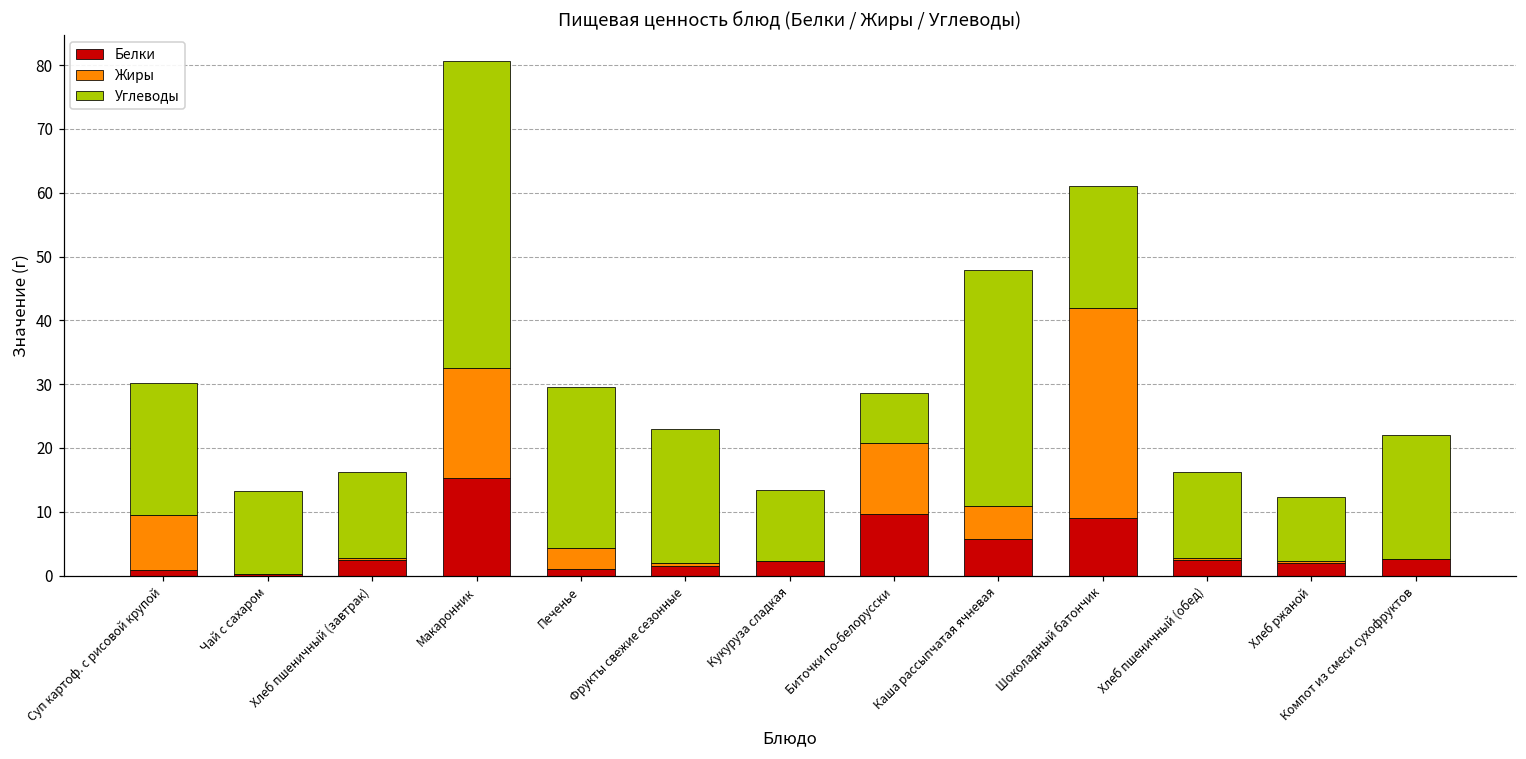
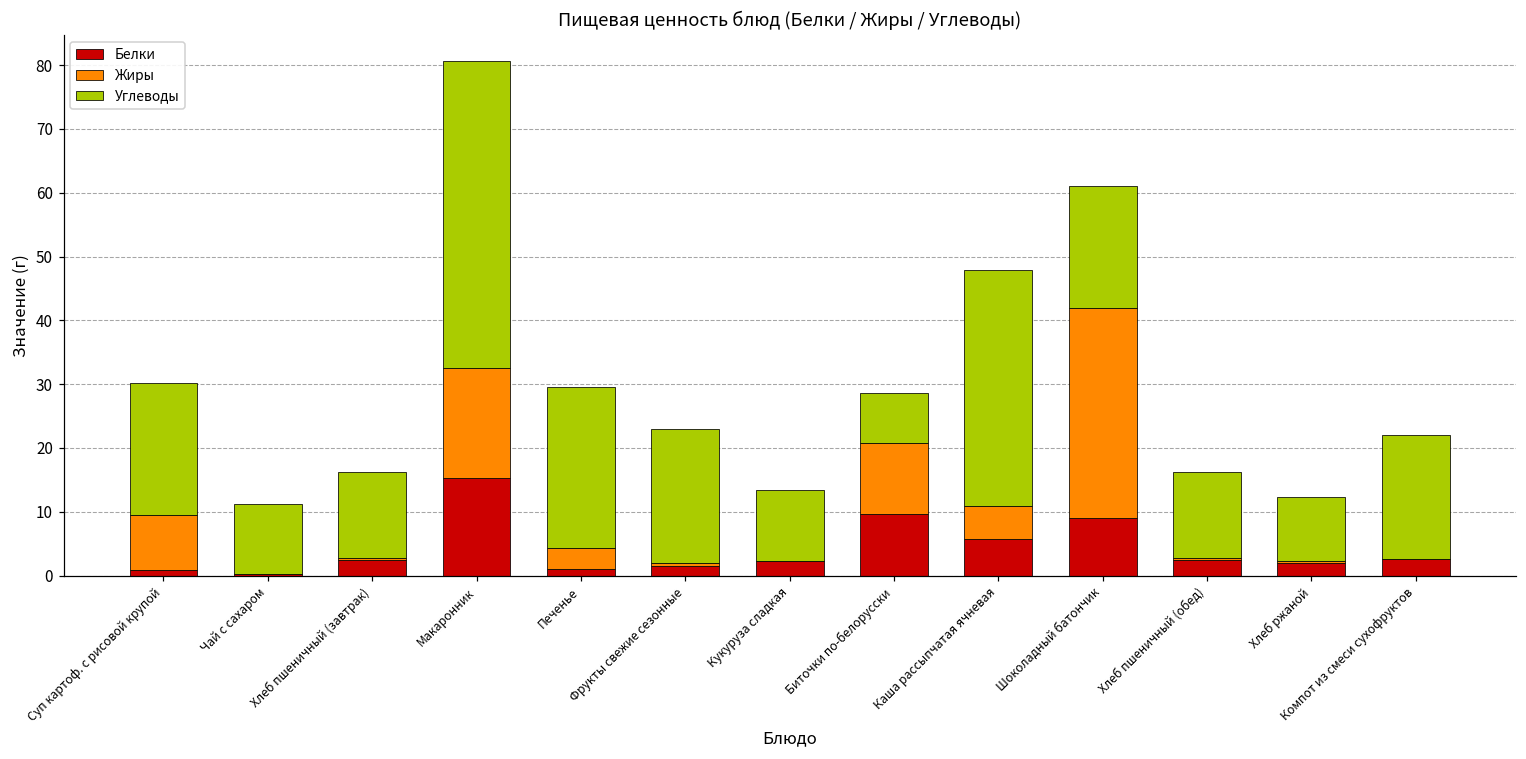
Углеводы, Чай с сахаром: 13 -> 11
